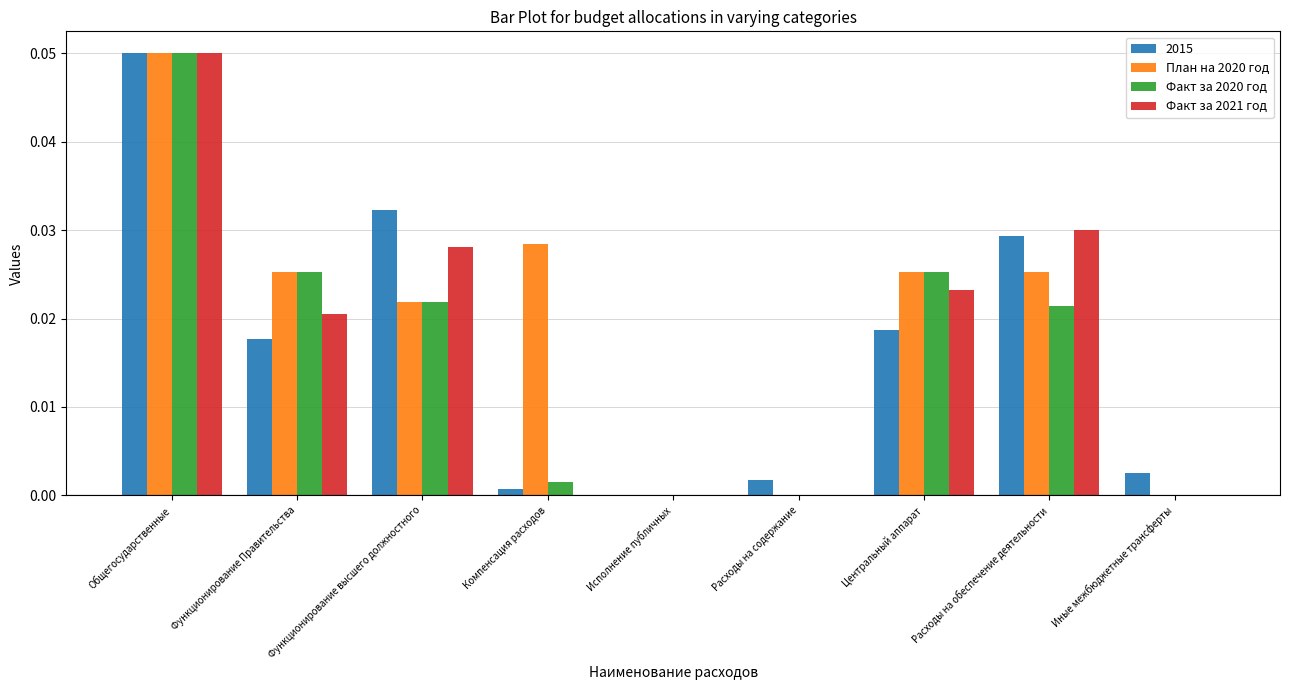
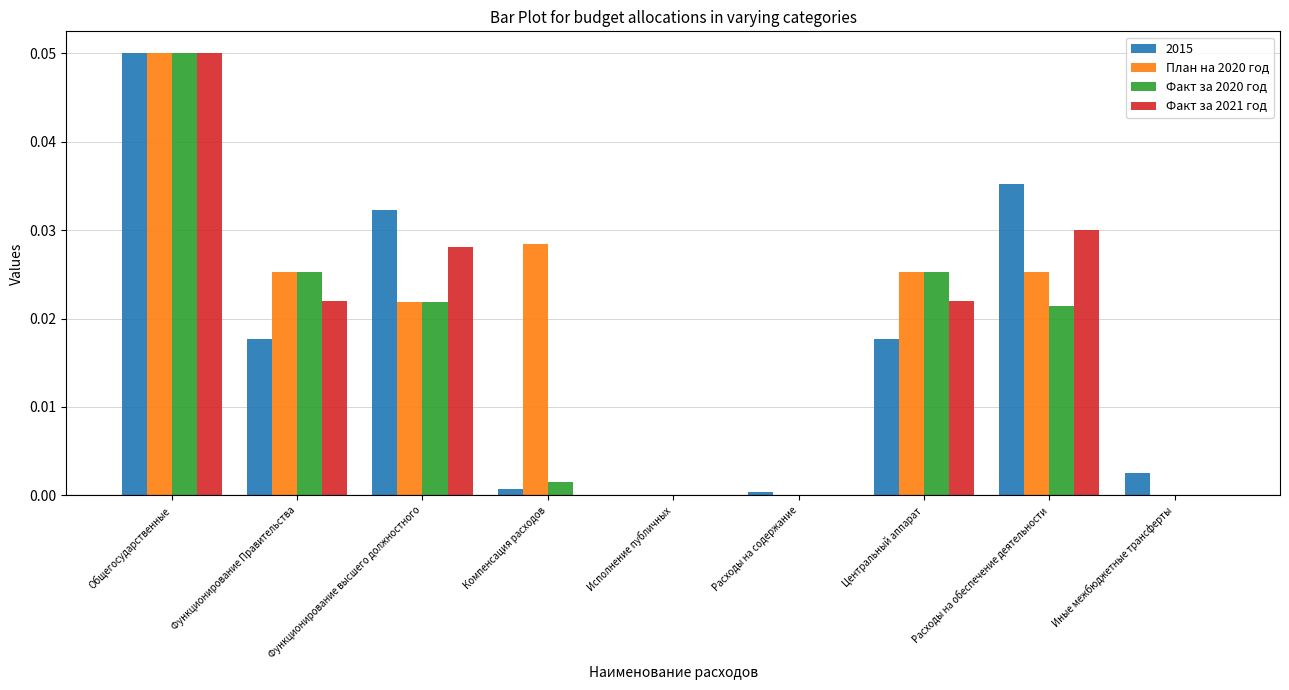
Факт за 2021 год, Функционирование Правительства: 0.020 -> 0.022
2015, Расходы на содержание: 0.002 -> 0.000
2015, Центральный аппарат: 0.019 -> 0.018
Факт за 2021 год, Центральный аппарат: 0.023 -> 0.022
2015, Расходы на обеспечение деятельности: 0.029 -> 0.035
